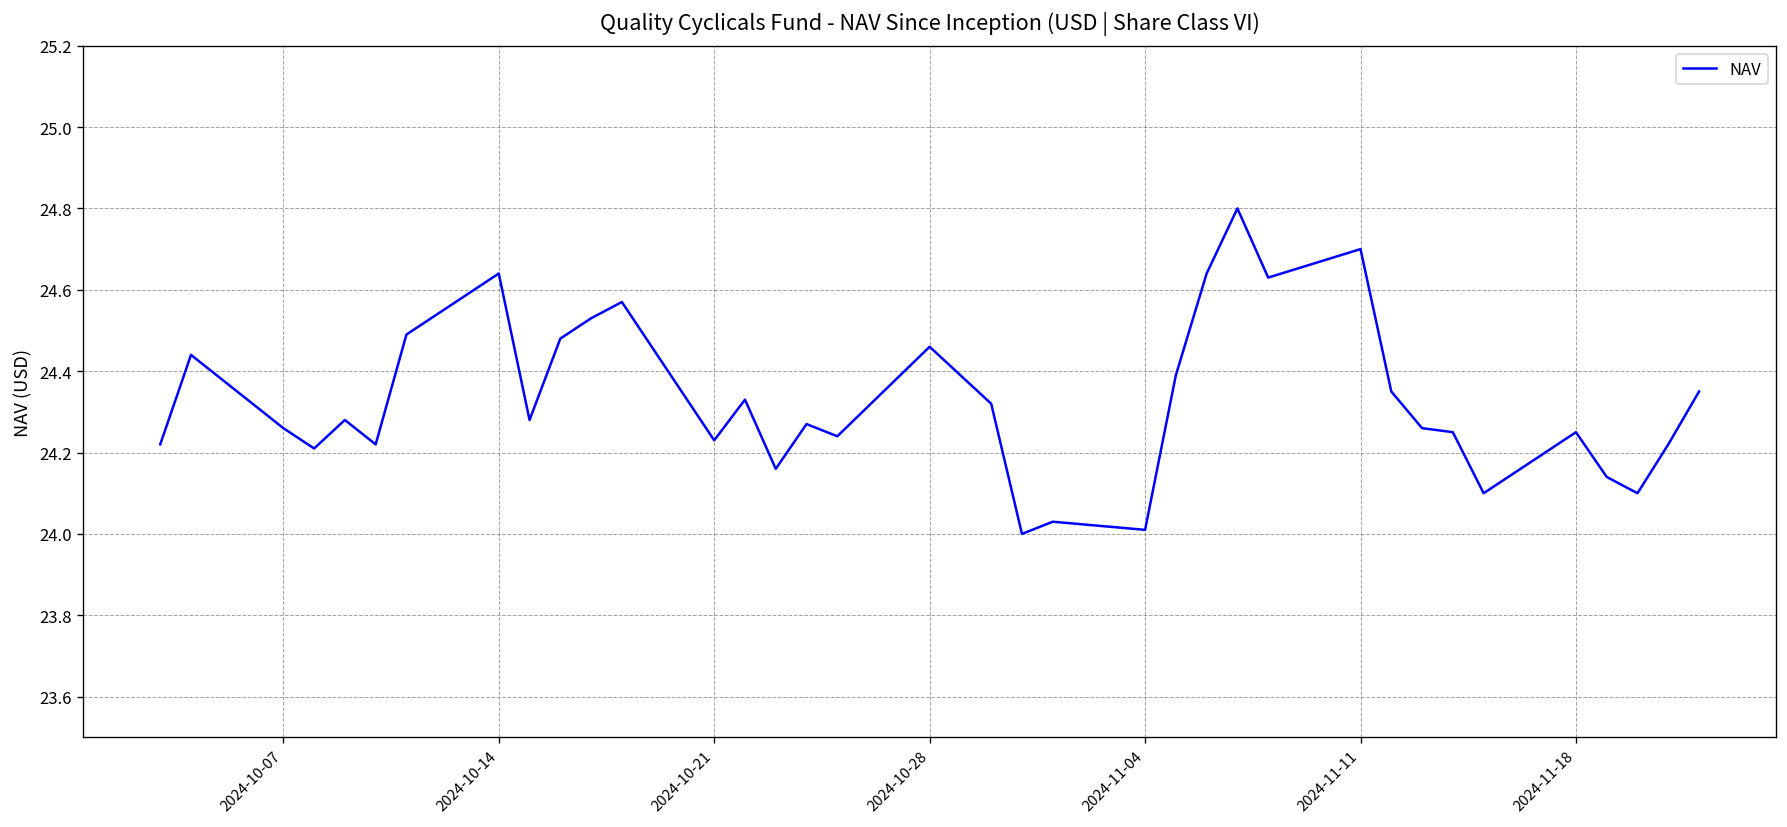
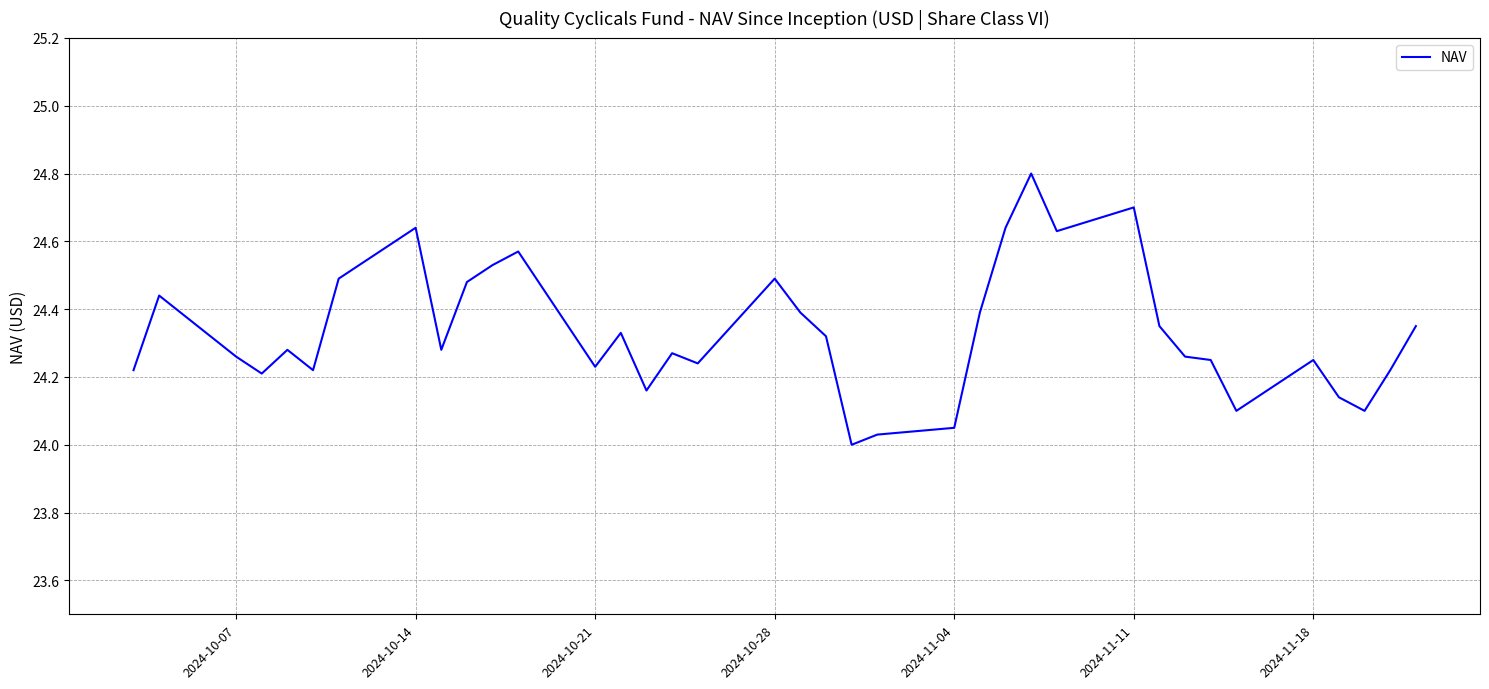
2024-10-28: 24.46 -> 24.49
2024-11-04: 24.01 -> 24.05
